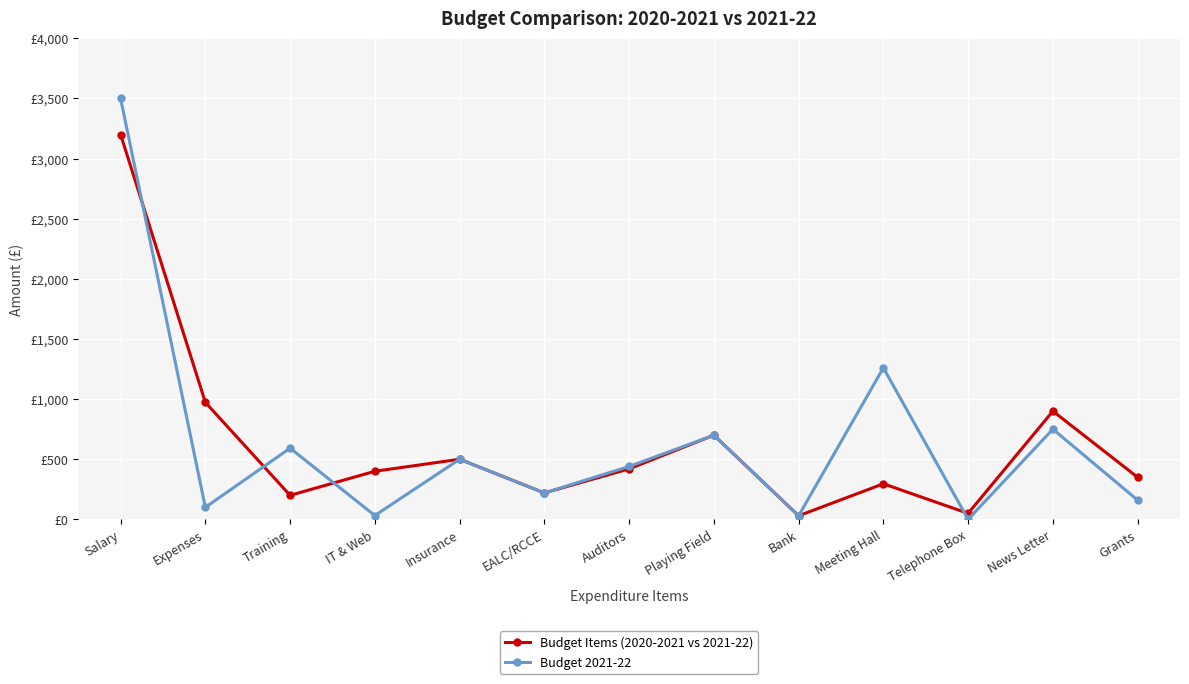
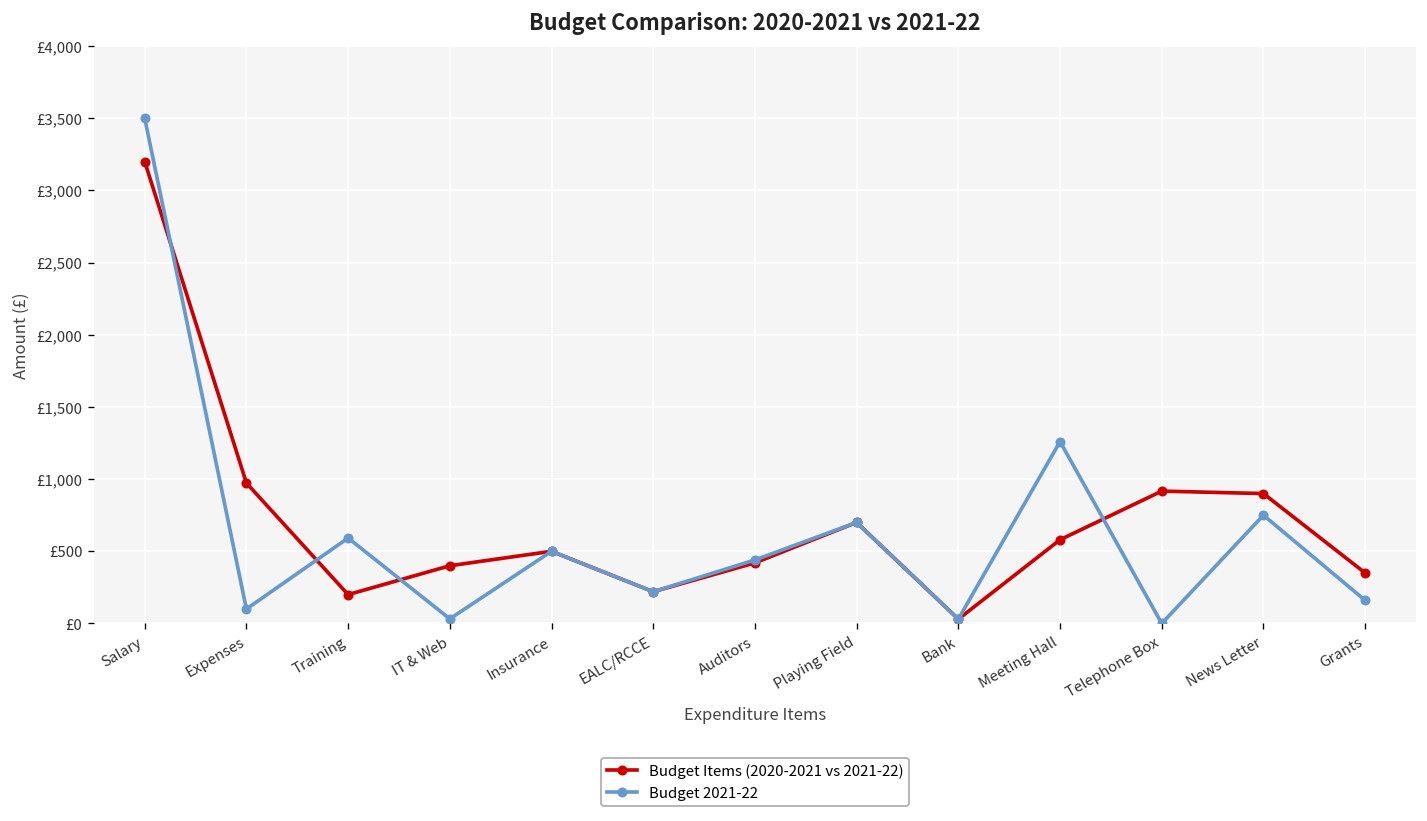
Budget Items (2020-2021 vs 2021-22), Meeting Hall: £300 -> £580
Budget Items (2020-2021 vs 2021-22), Telephone Box: £50 -> £920
